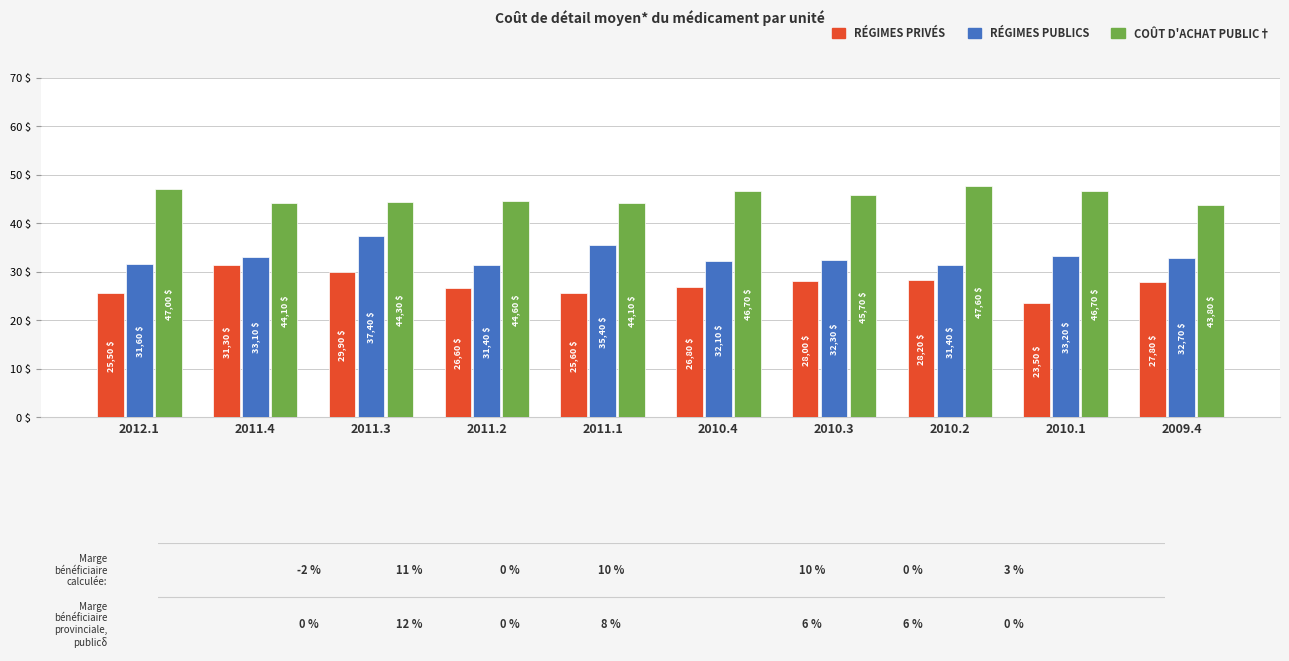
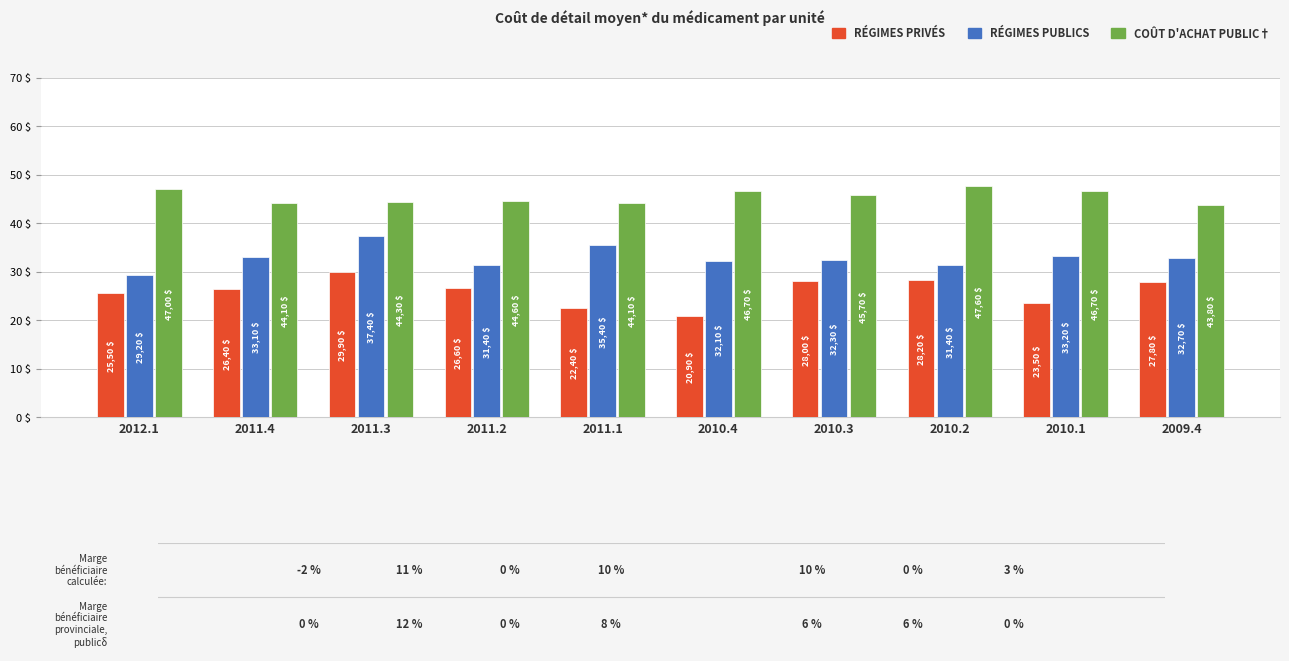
RÉGIMES PUBLICS, 2012.1: 31,60 -> 29,20
RÉGIMES PRIVÉS, 2011.4: 31,30 -> 26,40
RÉGIMES PRIVÉS, 2011.1: 25,60 -> 22,40
RÉGIMES PRIVÉS, 2010.4: 26,80 -> 20,90
